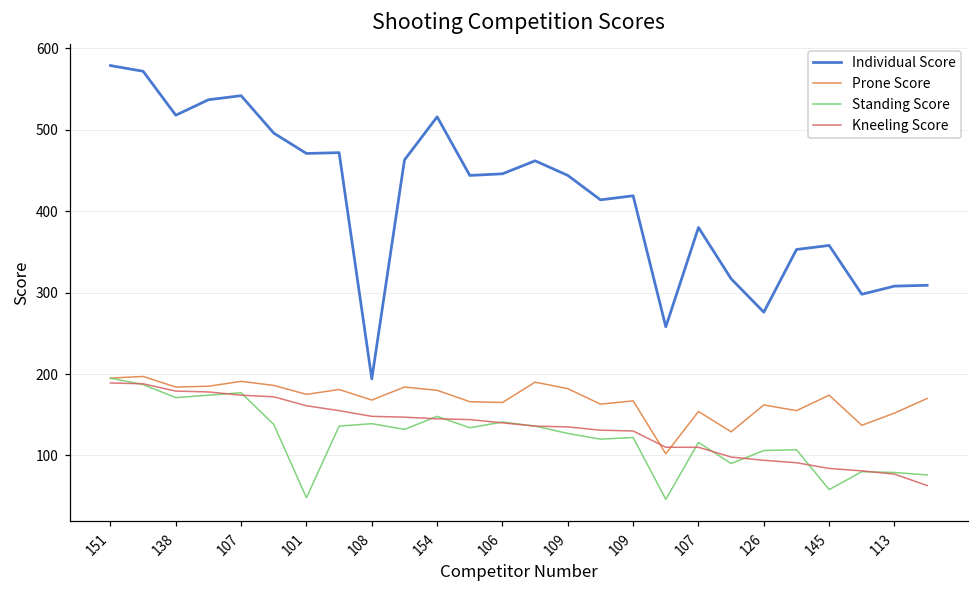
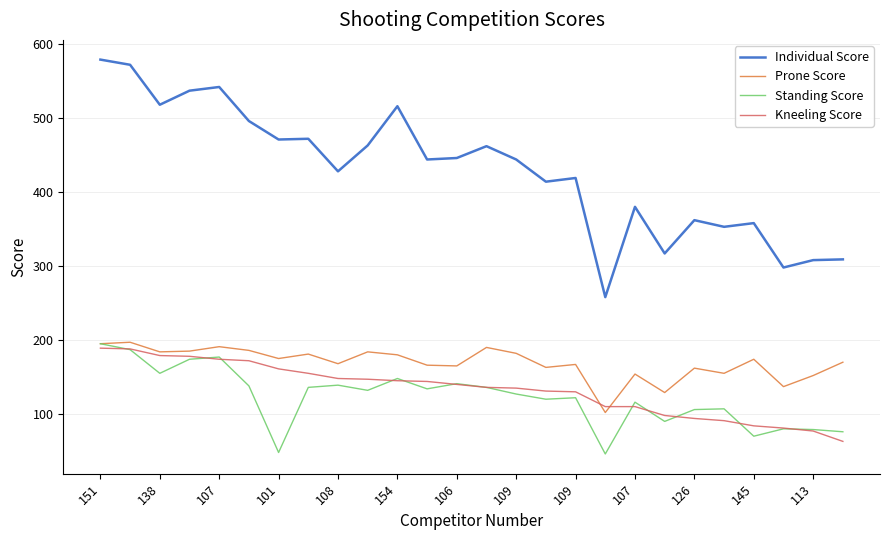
Standing Score, 138: 170 -> 160
Individual Score, 108: 190 -> 430
Individual Score, 126: 280 -> 360
Standing Score, 145: 60 -> 70
